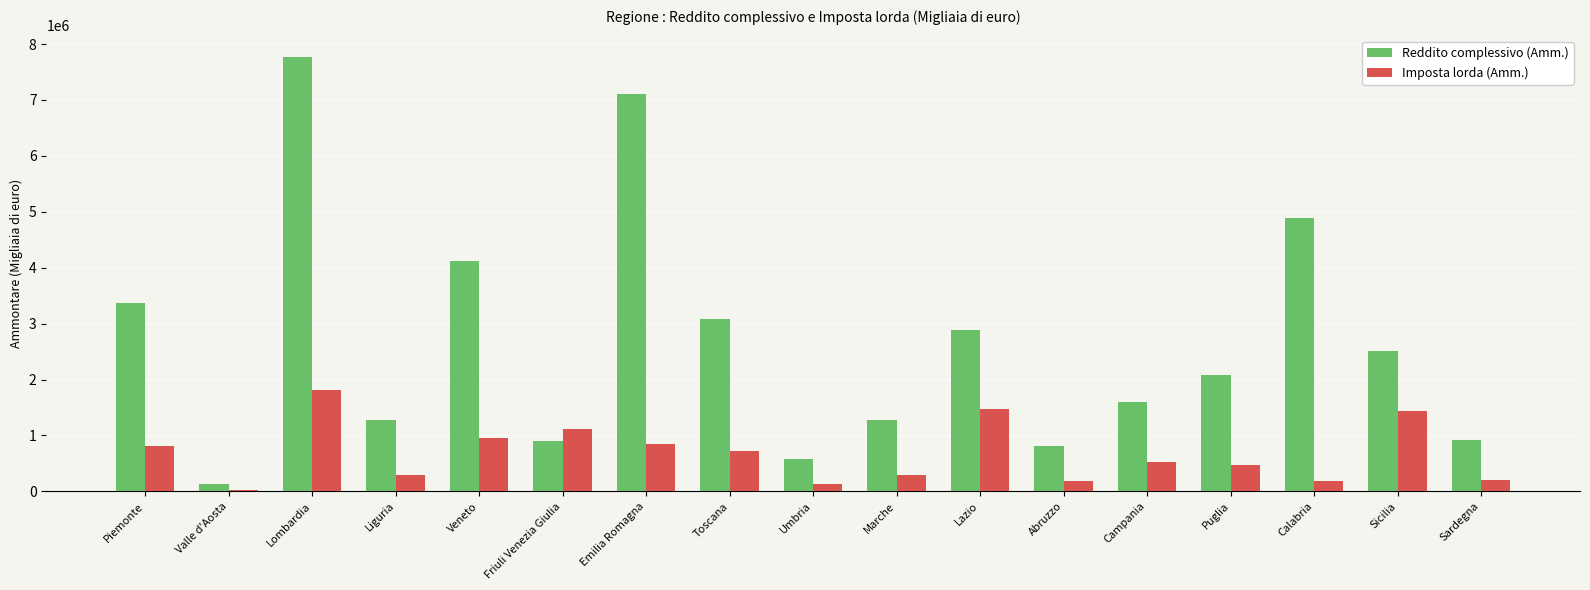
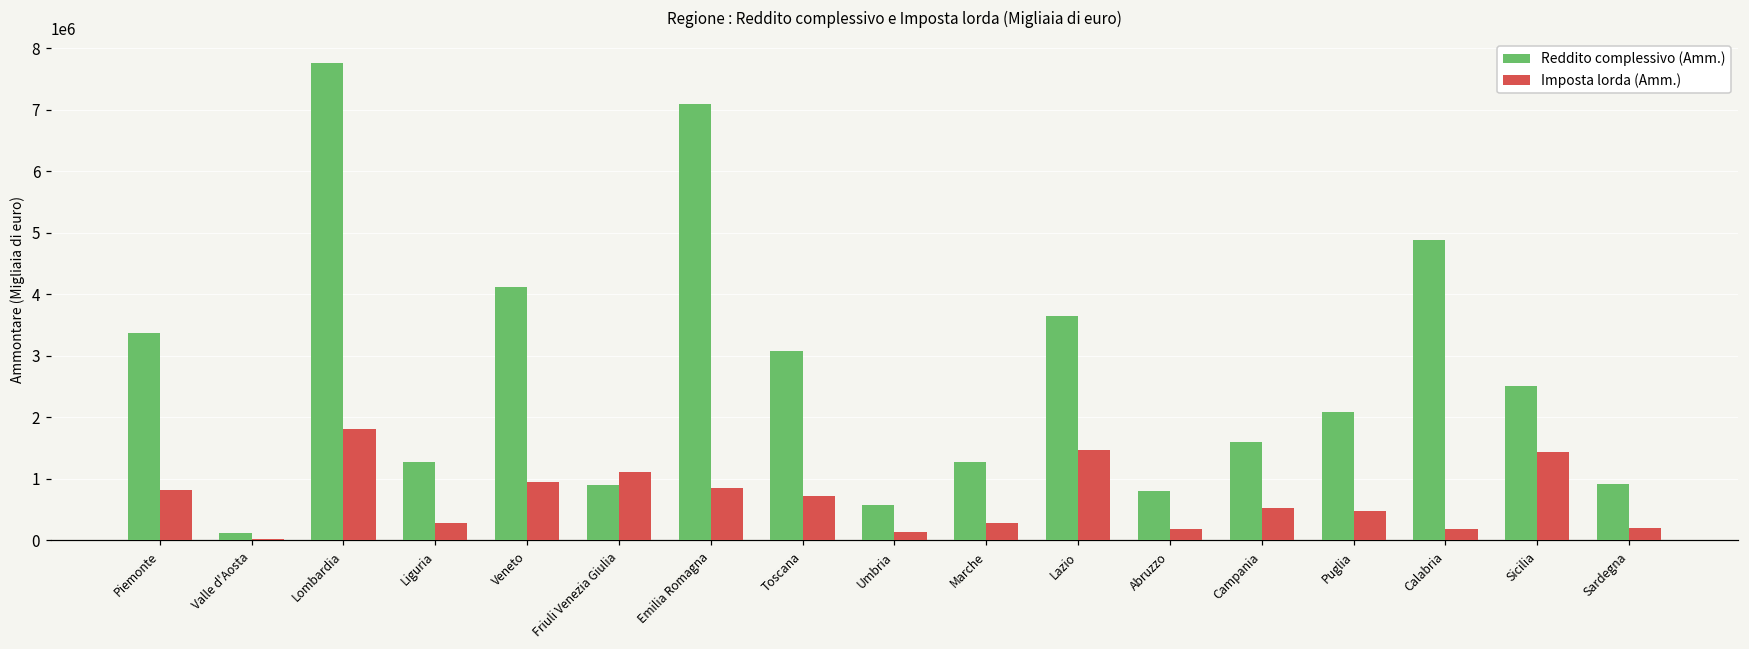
Reddito complessivo (Amm.), Lazio: 2900000 -> 3700000
